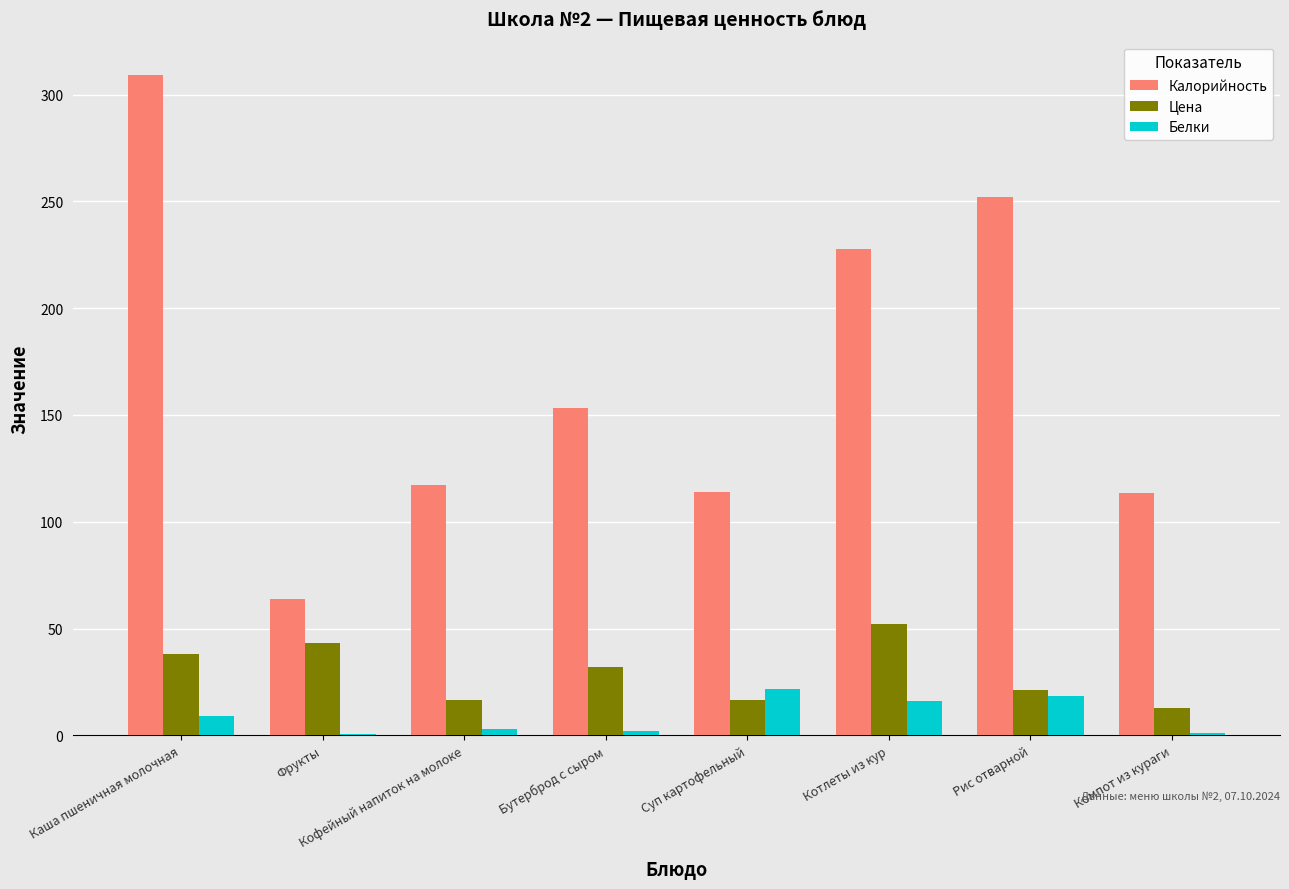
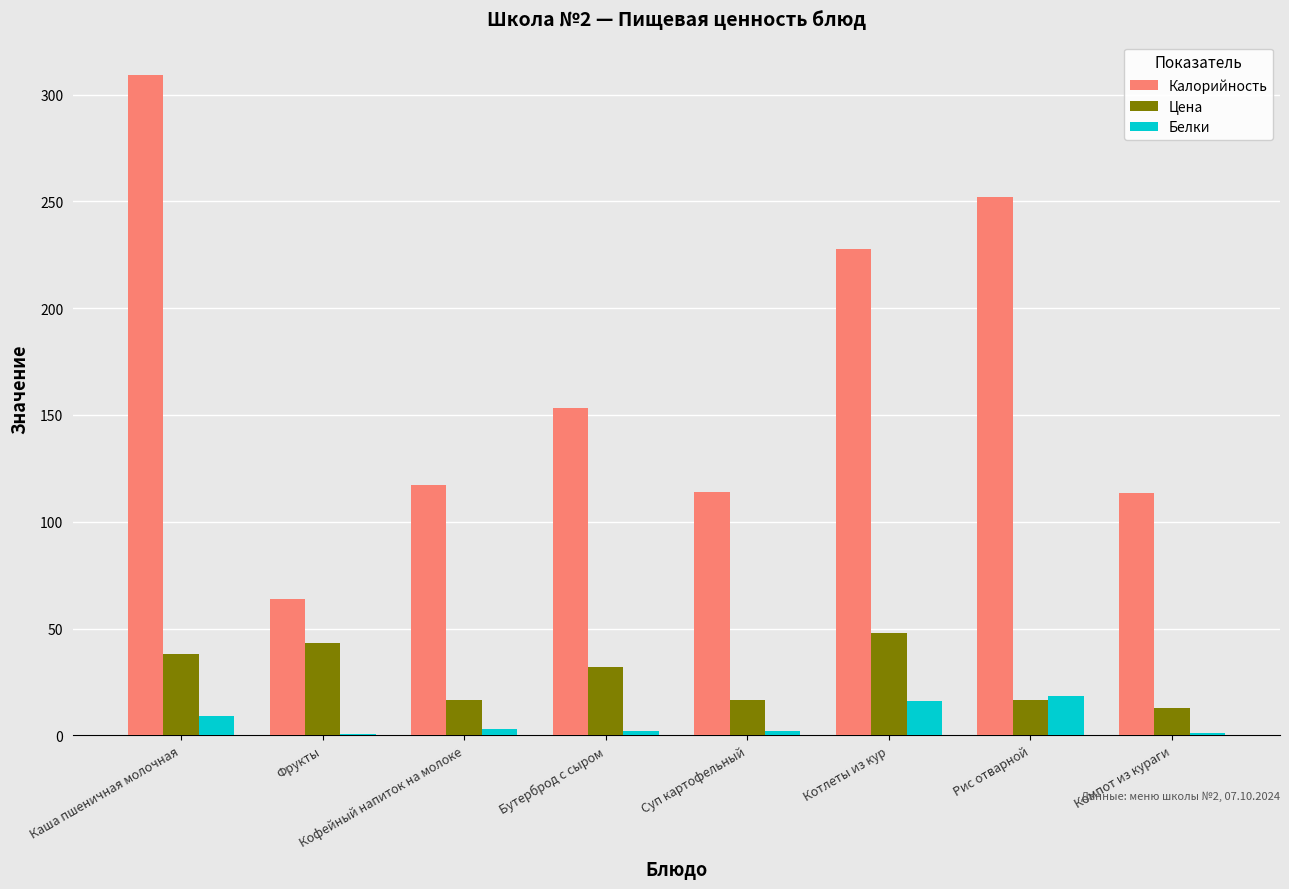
Белки, Суп картофельный: 22 -> 2
Цена, Котлеты из кур: 52 -> 48
Цена, Рис отварной: 21 -> 17
